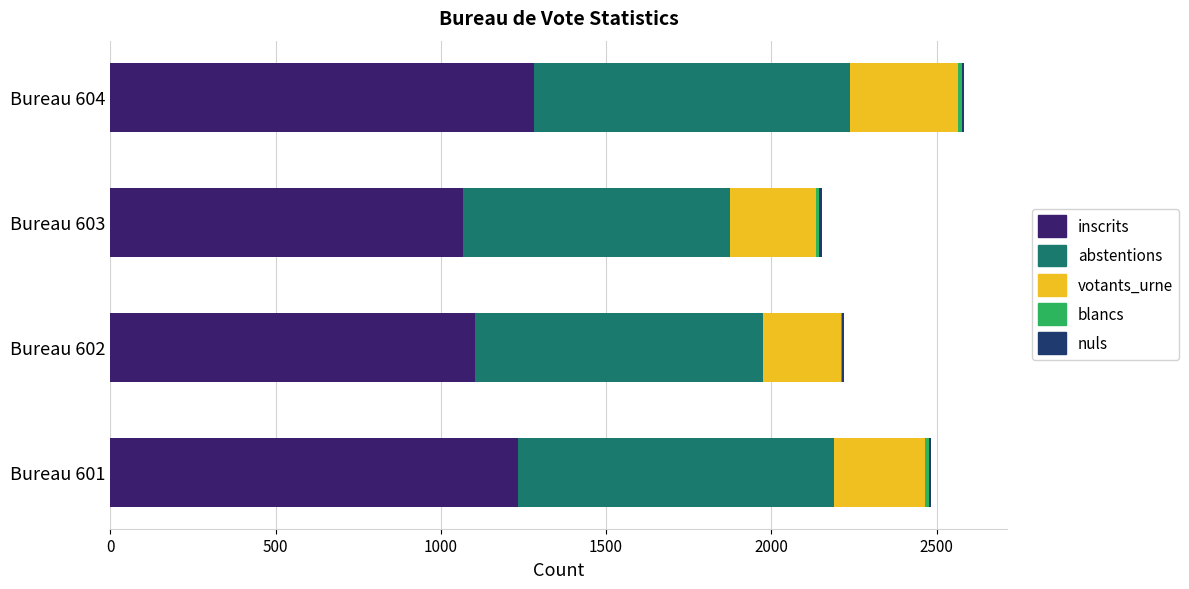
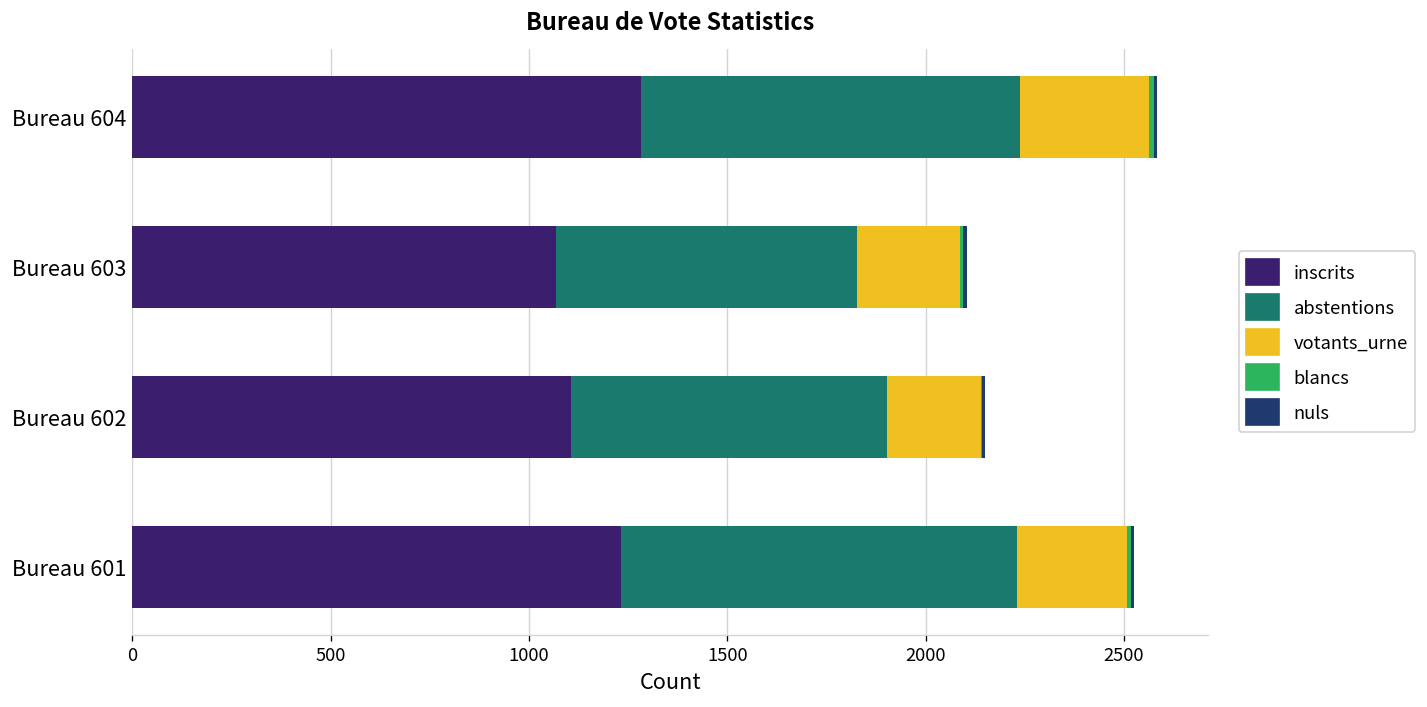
abstentions, Bureau 603: 810 -> 760
abstentions, Bureau 602: 870 -> 800
abstentions, Bureau 601: 960 -> 1000
